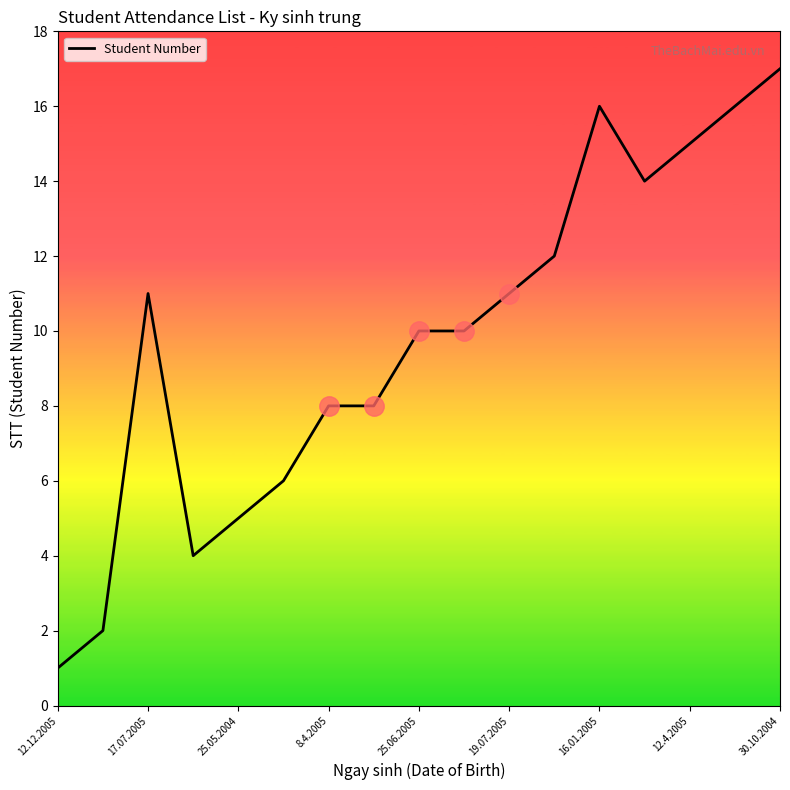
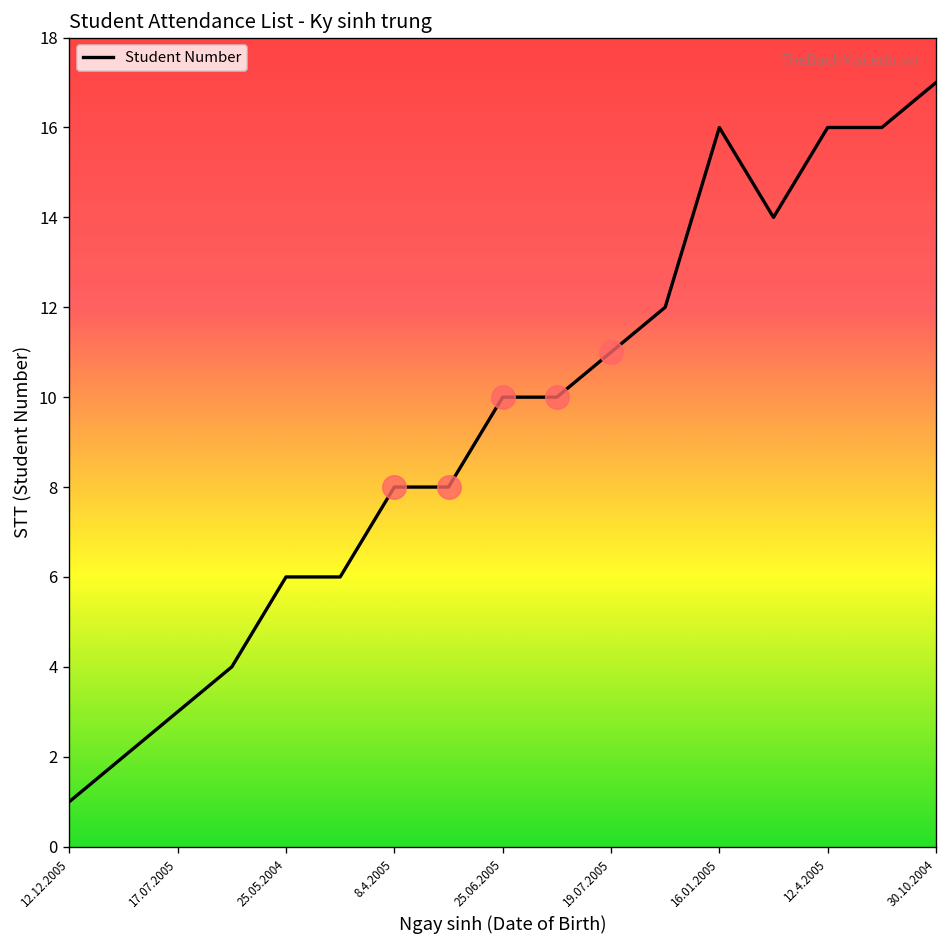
Student Number, 17.07.2005: 11 -> 3
Student Number, 25.05.2004: 5 -> 6
Student Number, 12.4.2005: 15 -> 16
